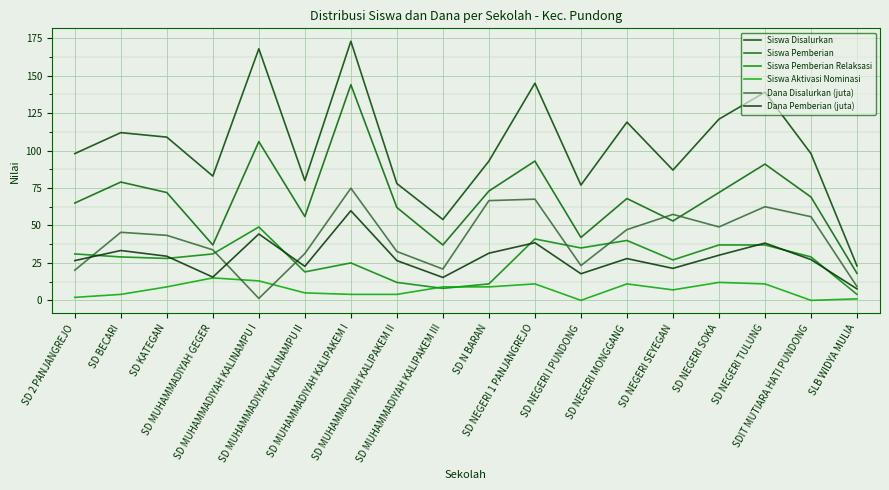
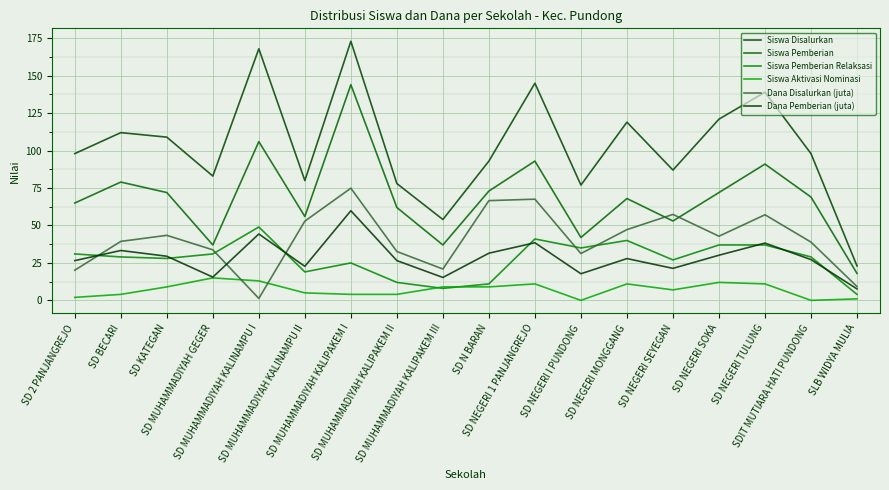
Dana Disalurkan (juta), SD BECARI: 45 -> 39
Dana Disalurkan (juta), SD MUHAMMADIYAH KALINAMPU II: 31 -> 53
Dana Disalurkan (juta), SD NEGERI I PUNDONG: 23 -> 31
Dana Disalurkan (juta), SD NEGERI SOKA: 49 -> 43
Dana Disalurkan (juta), SD NEGERI TULUNG: 63 -> 57
Dana Disalurkan (juta), SDIT MUTIARA HATI PUNDONG: 56 -> 39
